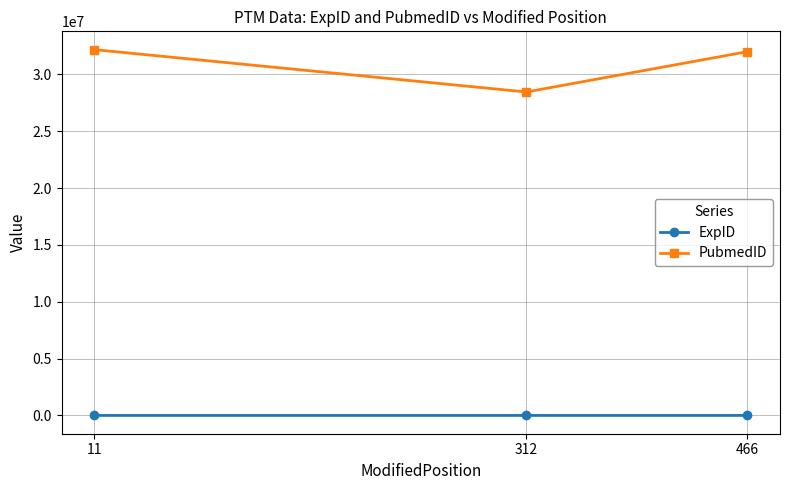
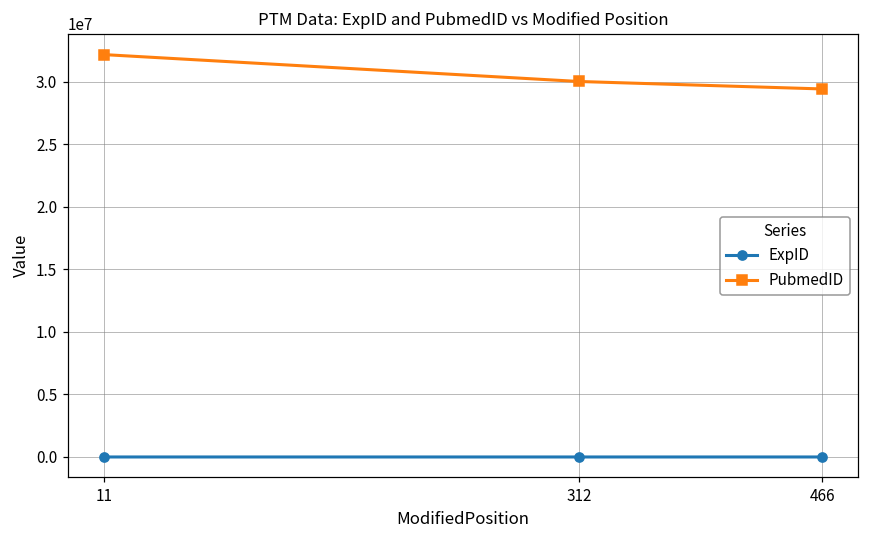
PubmedID, 312: 28500000 -> 30000000
PubmedID, 466: 32000000 -> 29400000
